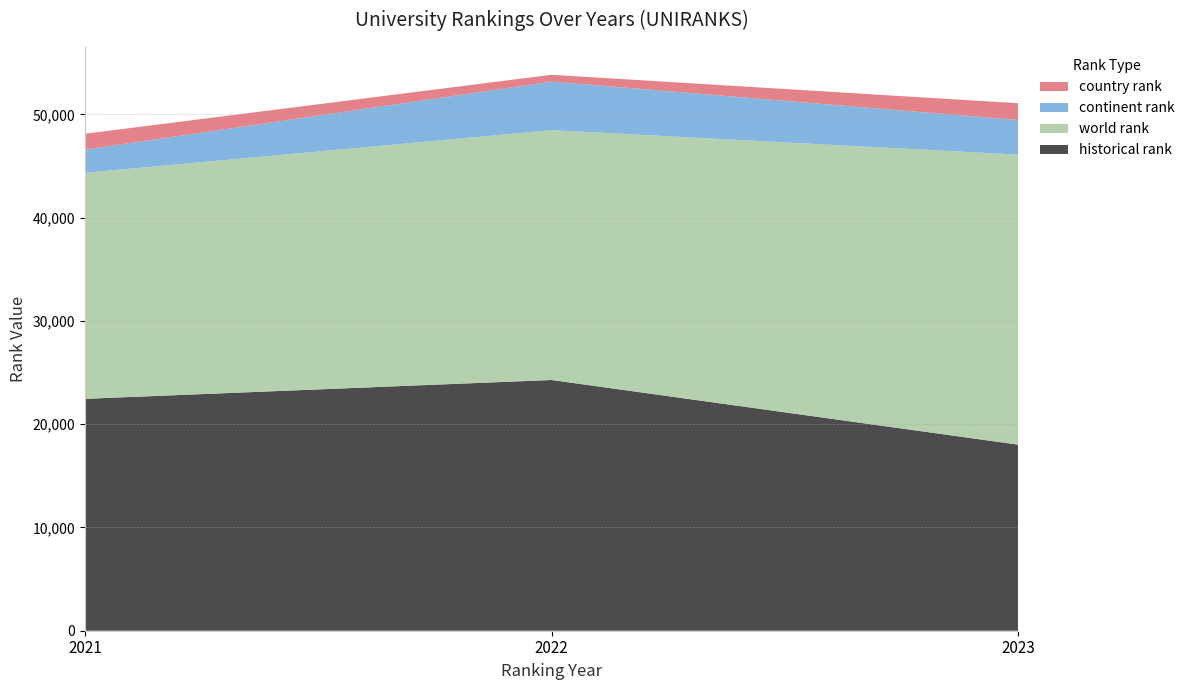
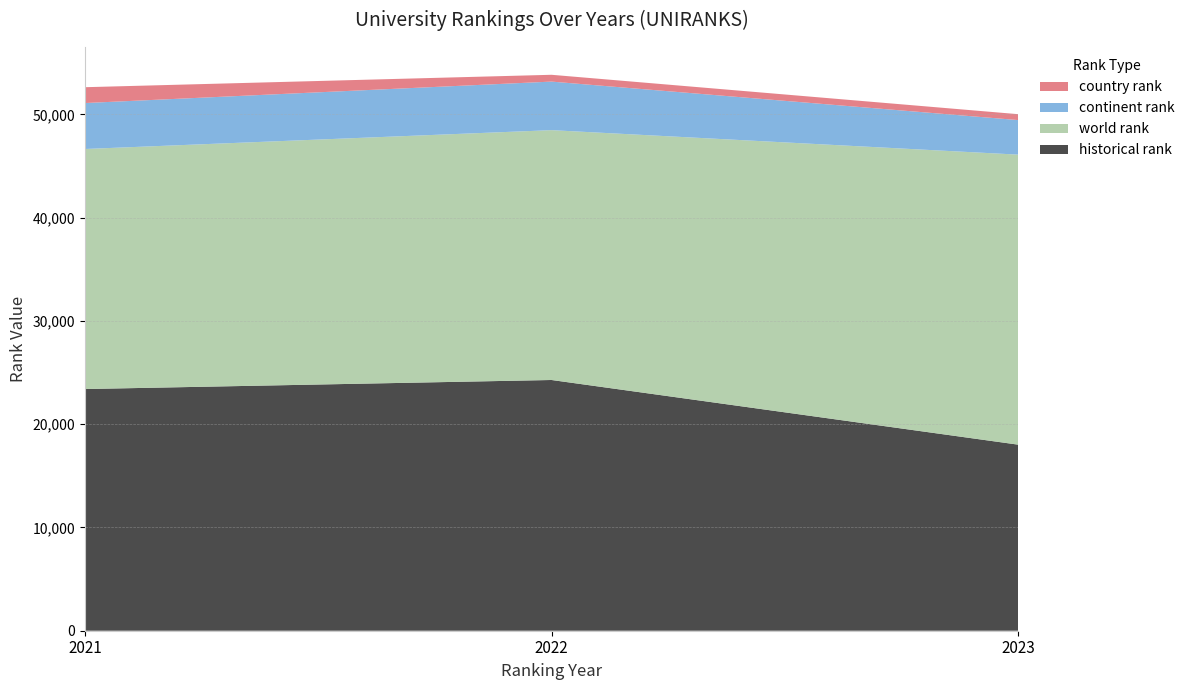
historical rank, 2021: 22,500 -> 23,400
world rank, 2021: 21,900 -> 23,200
continent rank, 2021: 2,200 -> 4,500
country rank, 2023: 1,600 -> 600
